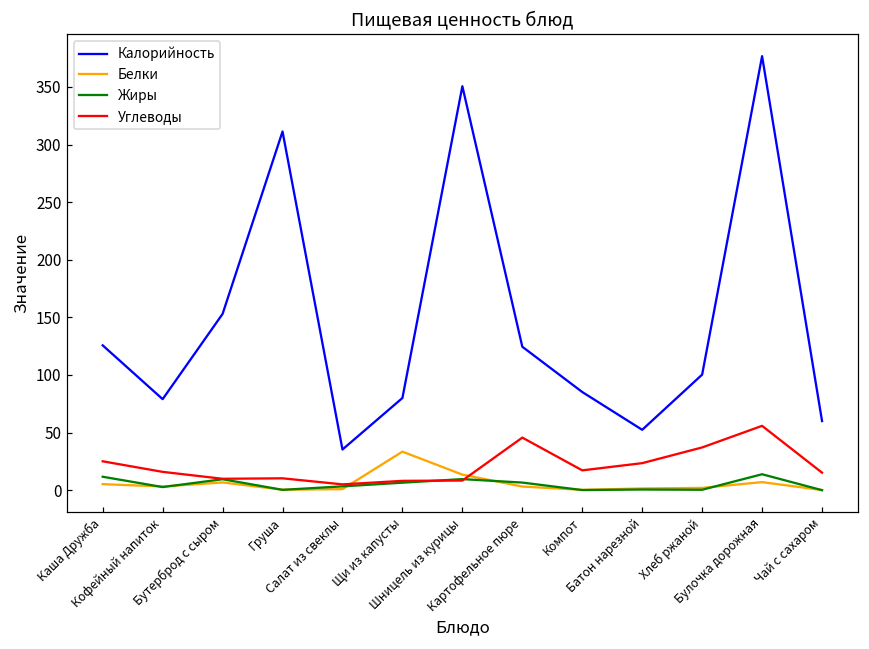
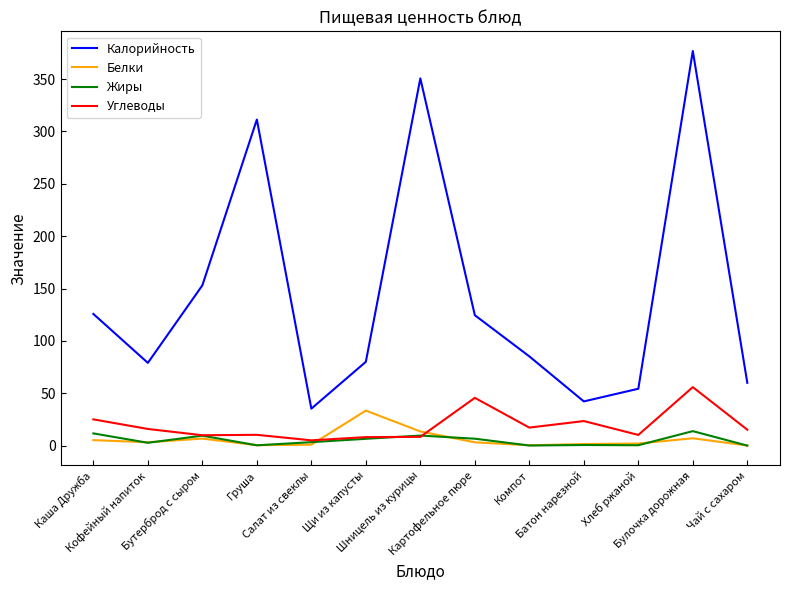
Калорийность, Батон нарезной: 52 -> 42
Калорийность, Хлеб ржаной: 100 -> 54
Углеводы, Хлеб ржаной: 37 -> 10
